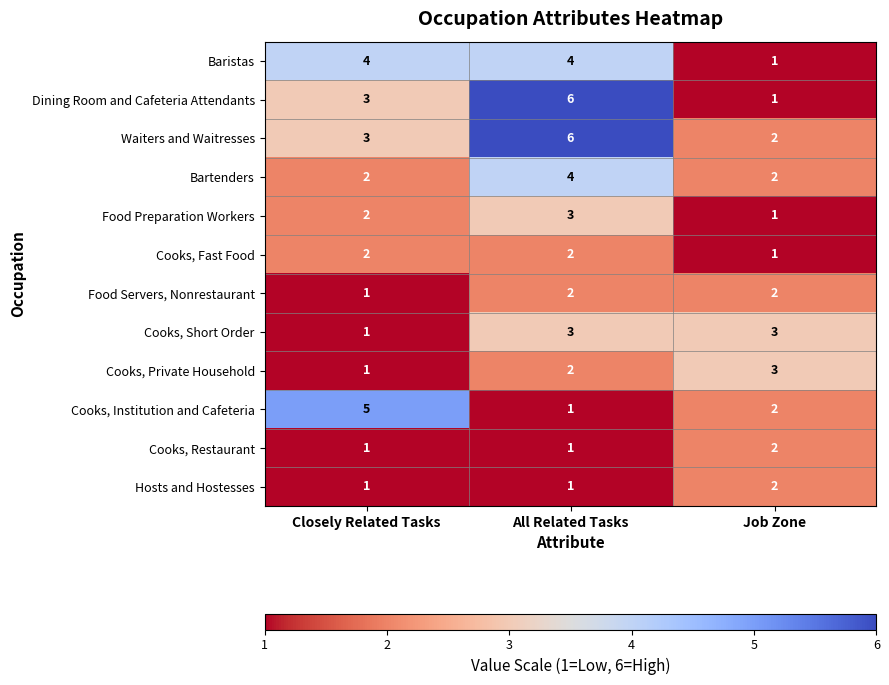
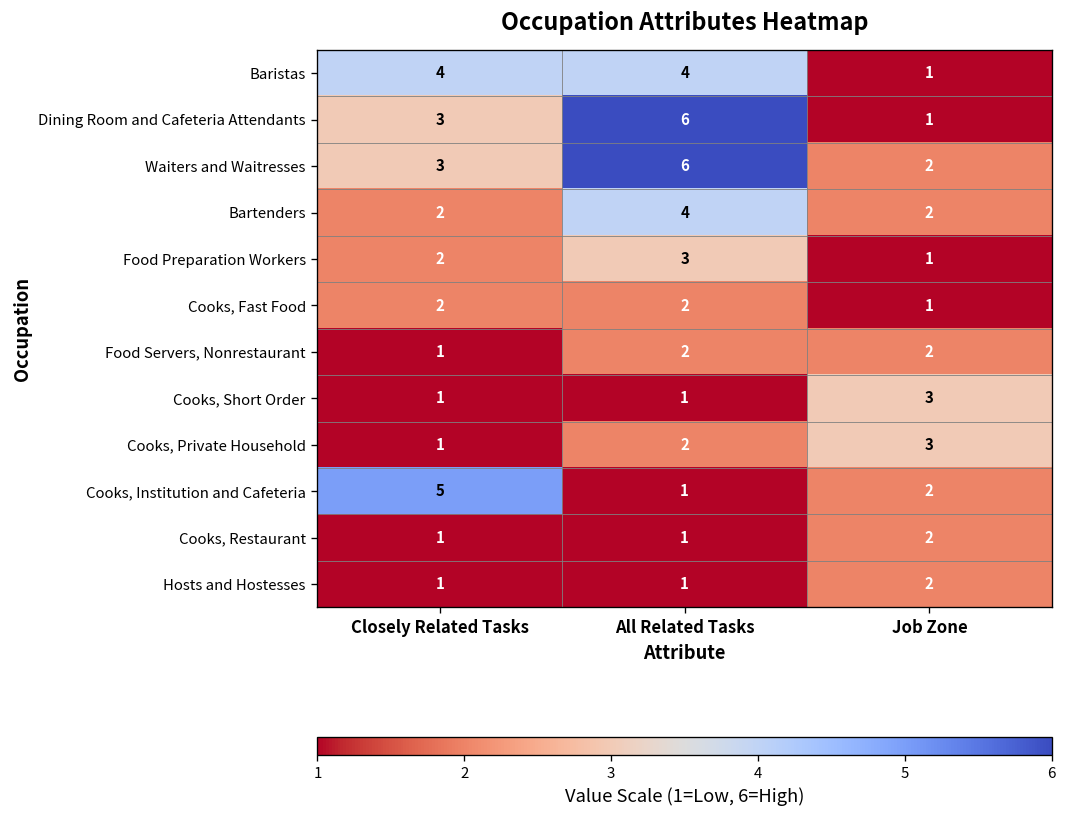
Cooks, Short Order, All Related Tasks: 3 -> 1
